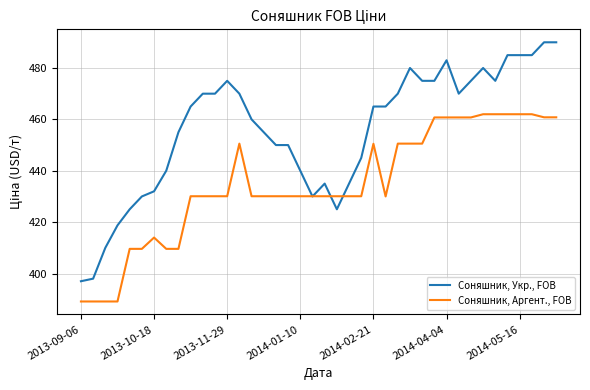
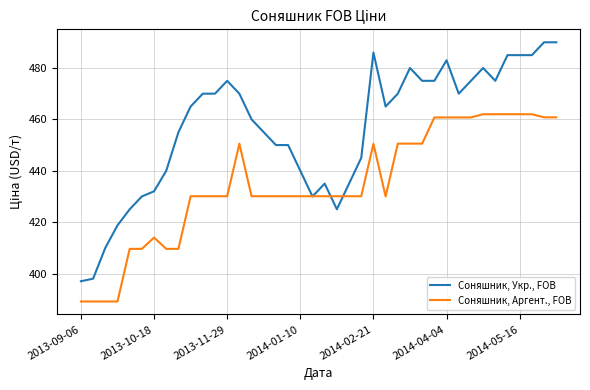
Соняшник, Укр., FOB, 2014-02-21: 465 -> 486
